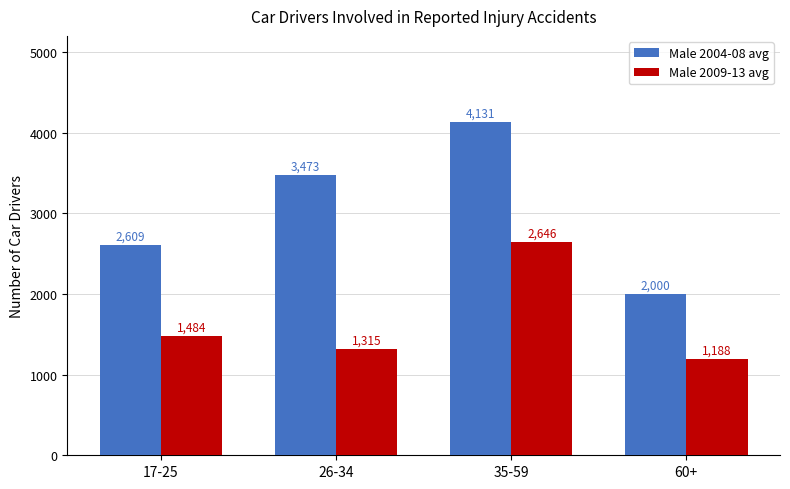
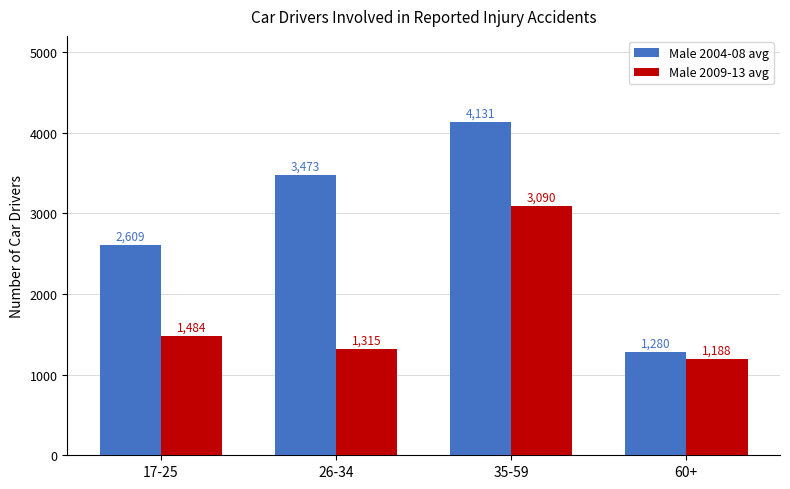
Male 2009-13 avg, 35-59: 2,646 -> 3,090
Male 2004-08 avg, 60+: 2,000 -> 1,280
